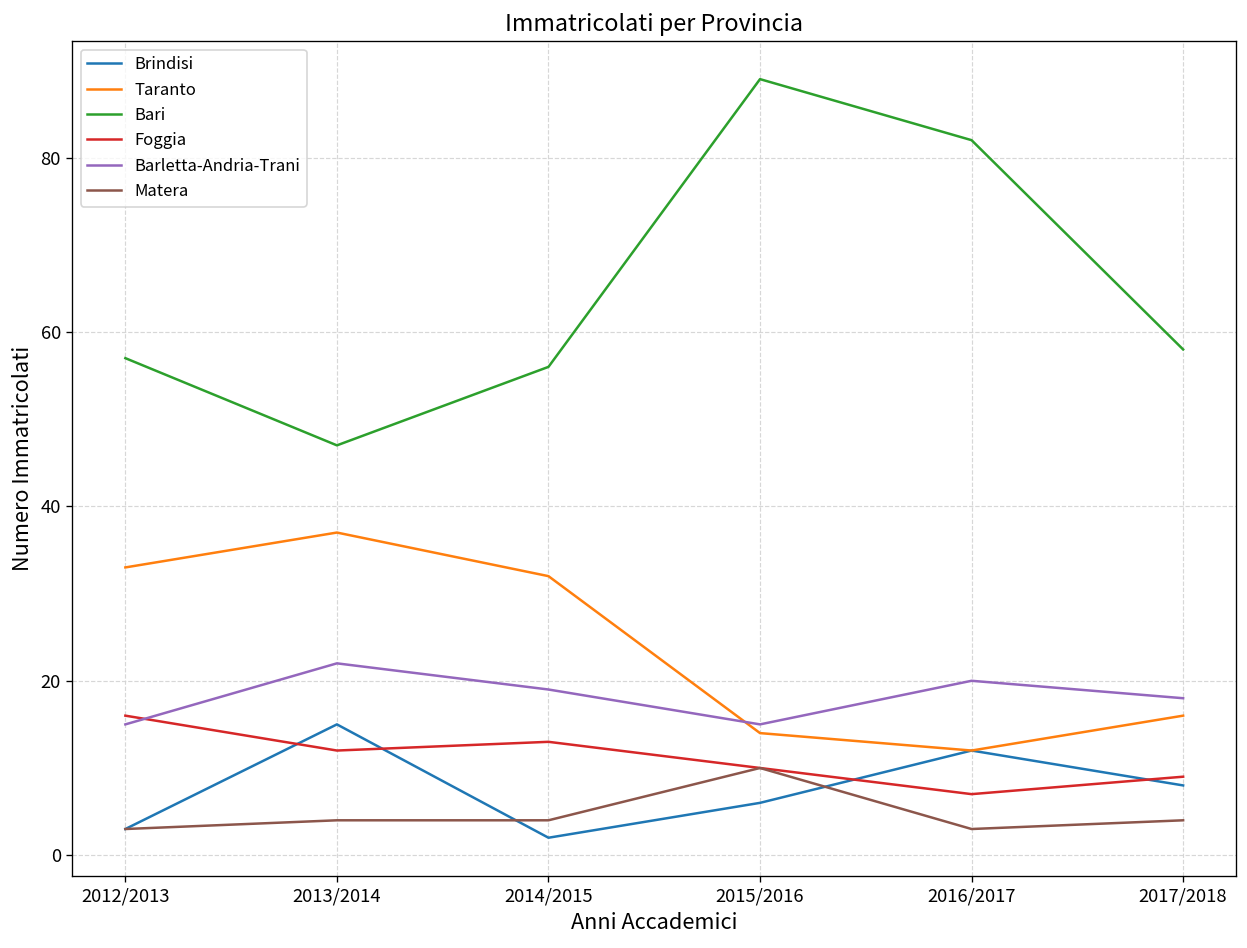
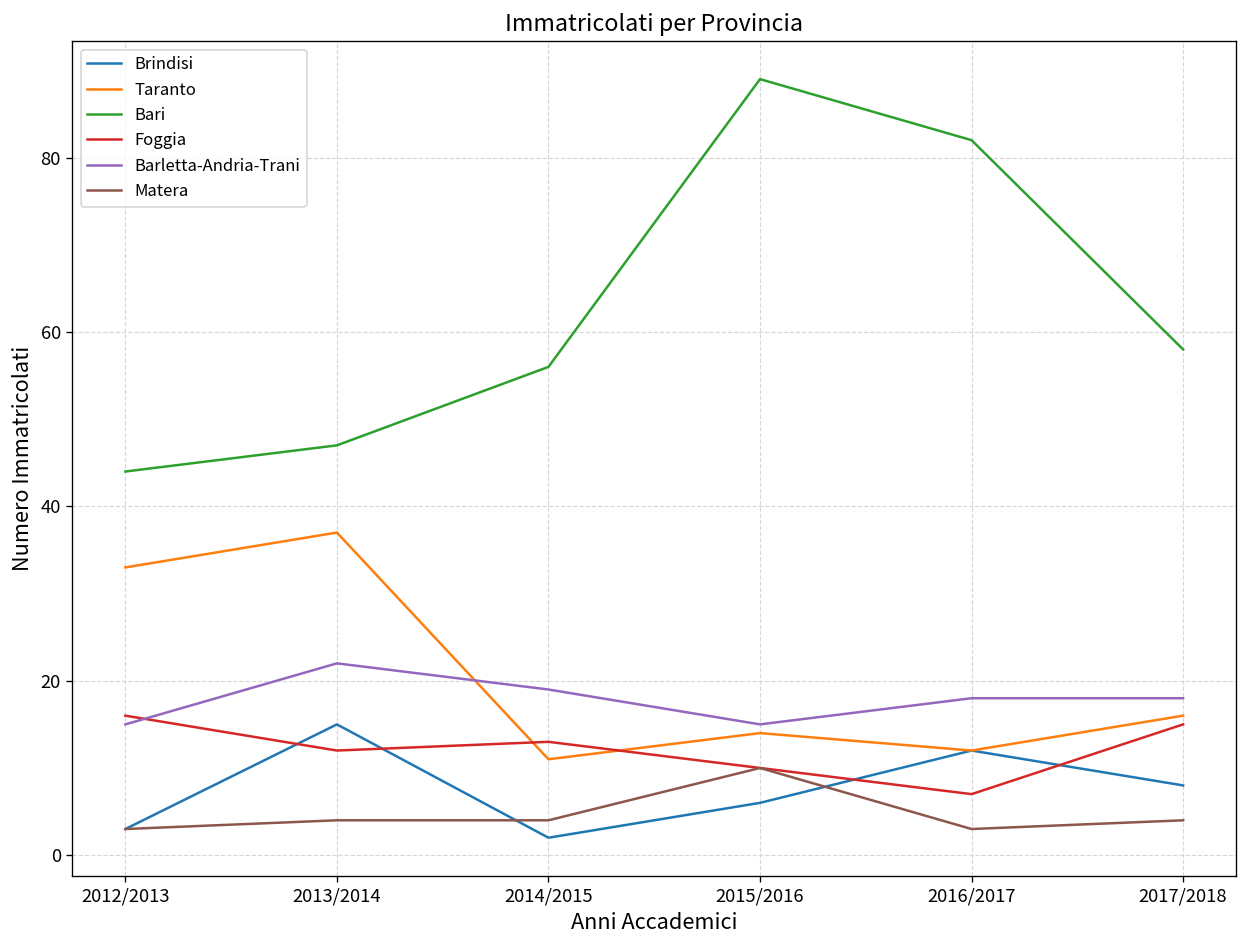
Bari, 2012/2013: 57 -> 44
Taranto, 2014/2015: 32 -> 11
Barletta-Andria-Trani, 2016/2017: 20 -> 18
Foggia, 2017/2018: 9 -> 15
